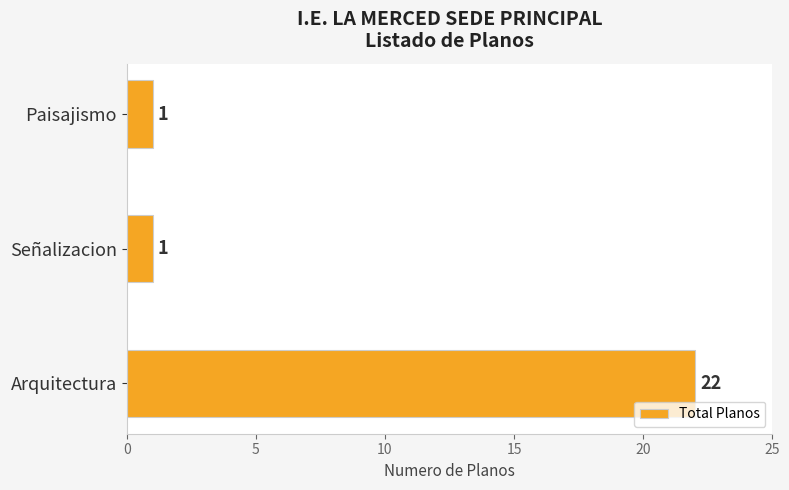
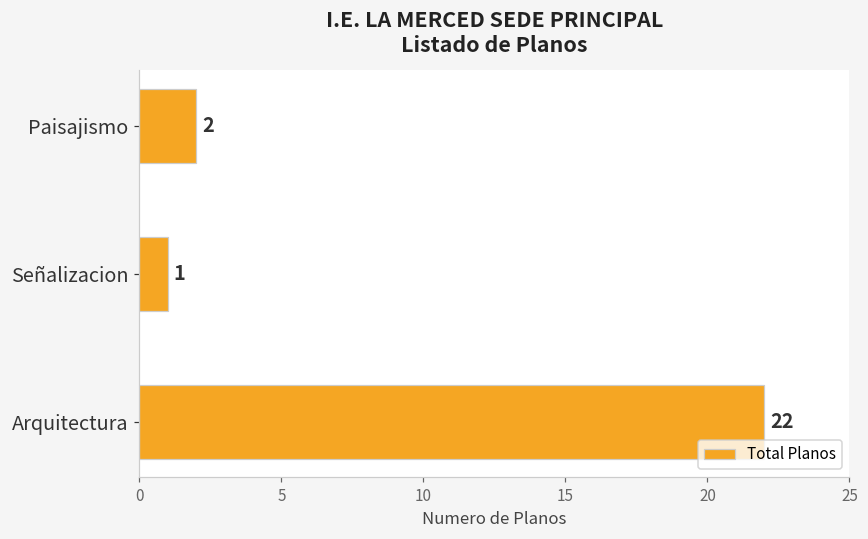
Paisajismo: 1 -> 2
